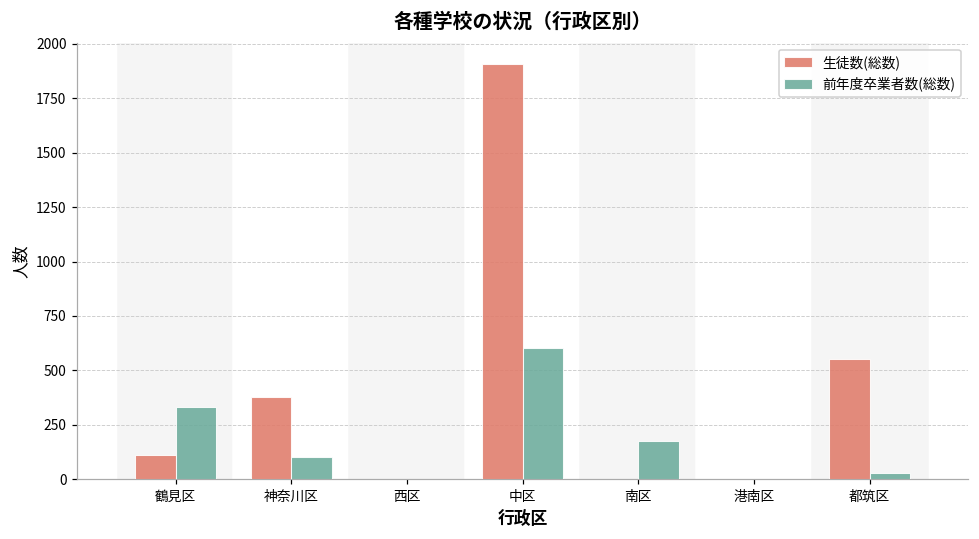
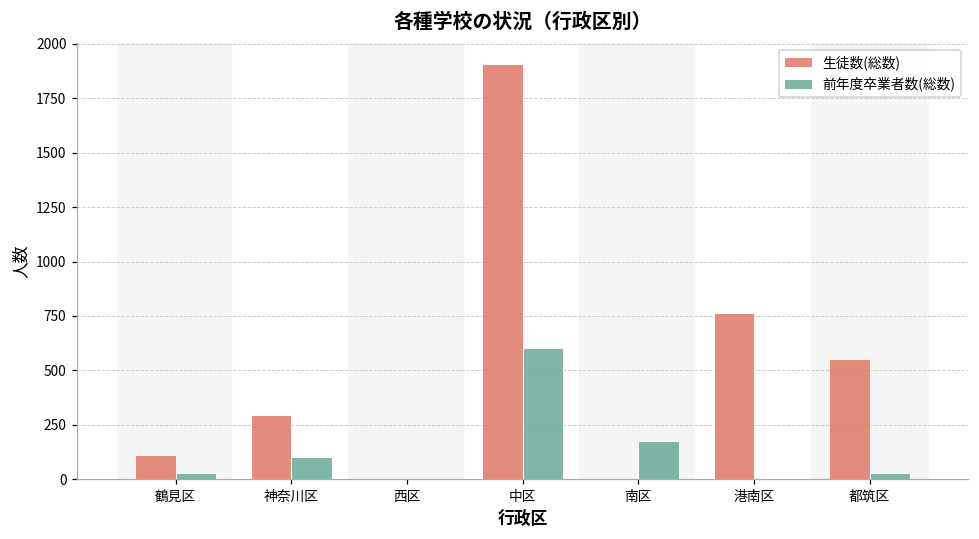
前年度卒業者数(総数), 鶴見区: 330 -> 30
生徒数(総数), 神奈川区: 380 -> 290
生徒数(総数), 港南区: 0 -> 760
